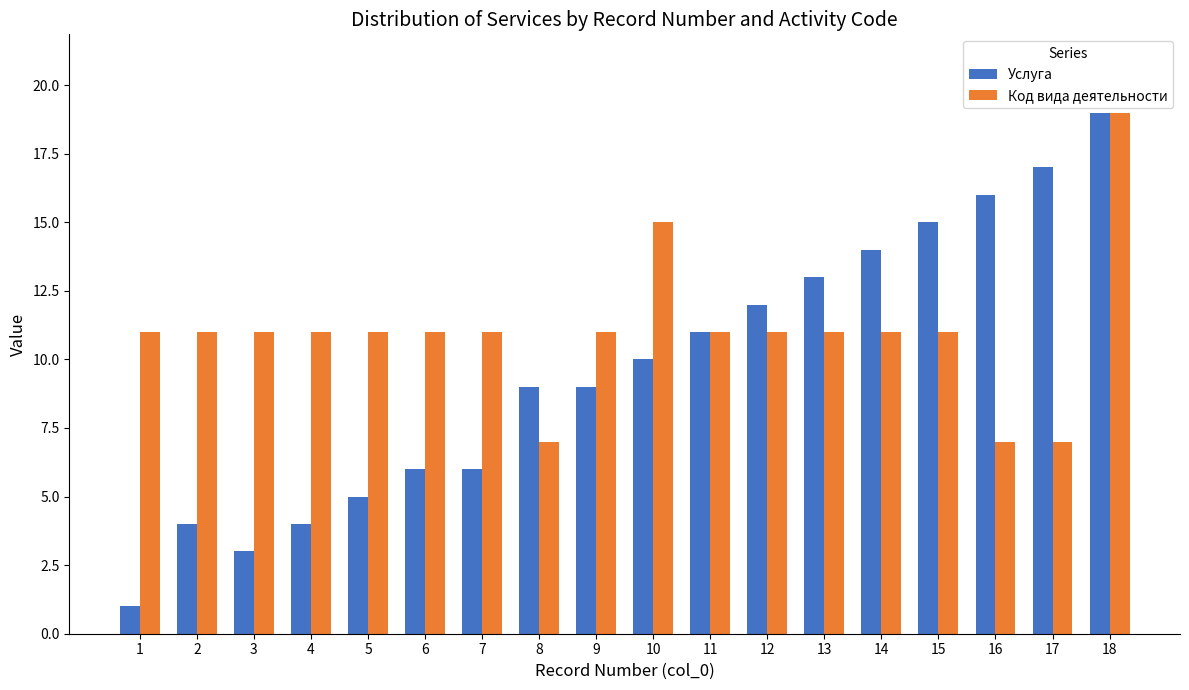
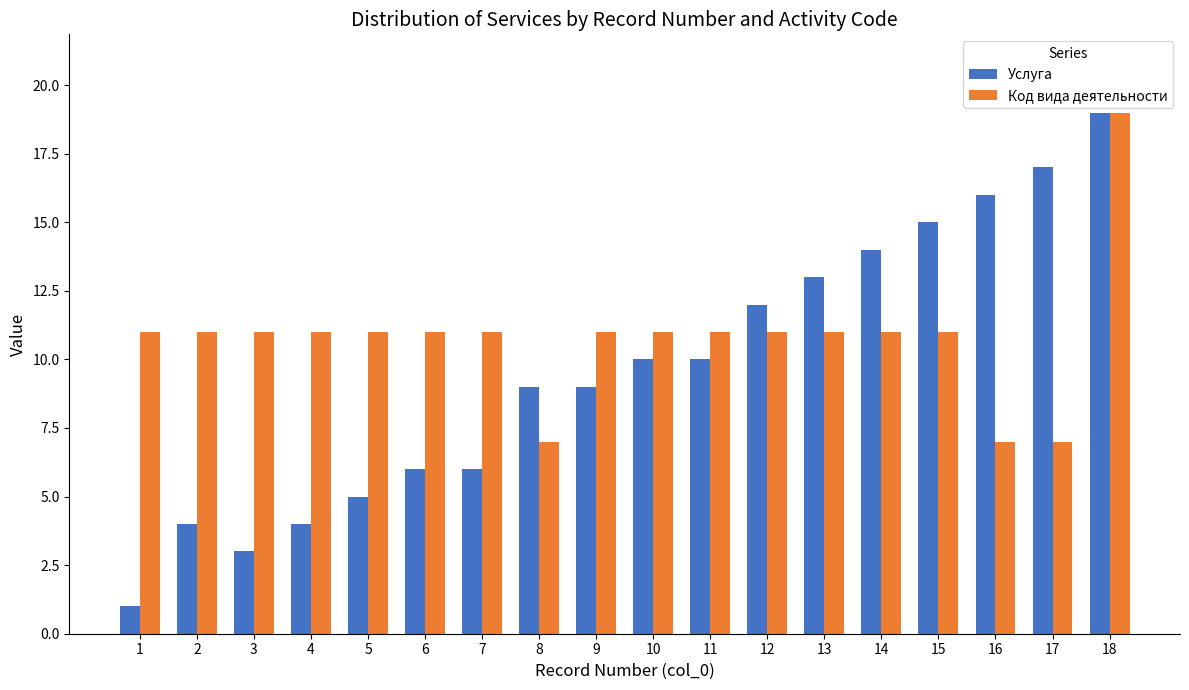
Код вида деятельности, 10: 15 -> 11
Услуга, 11: 11 -> 10
